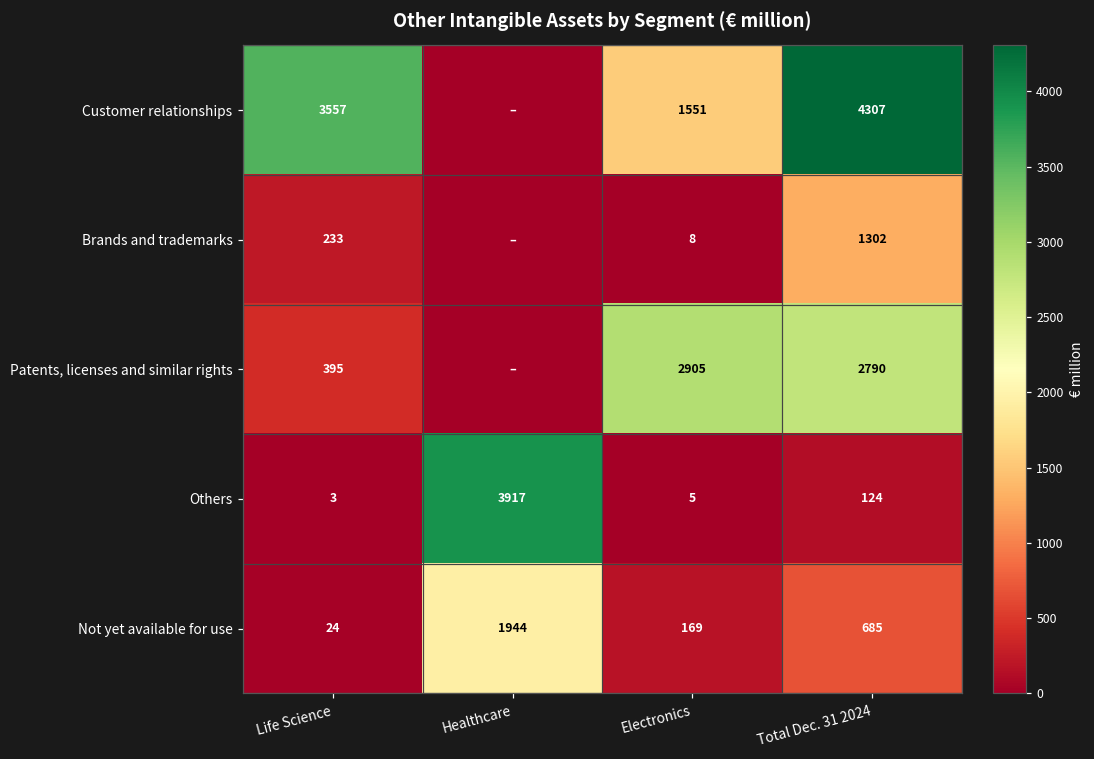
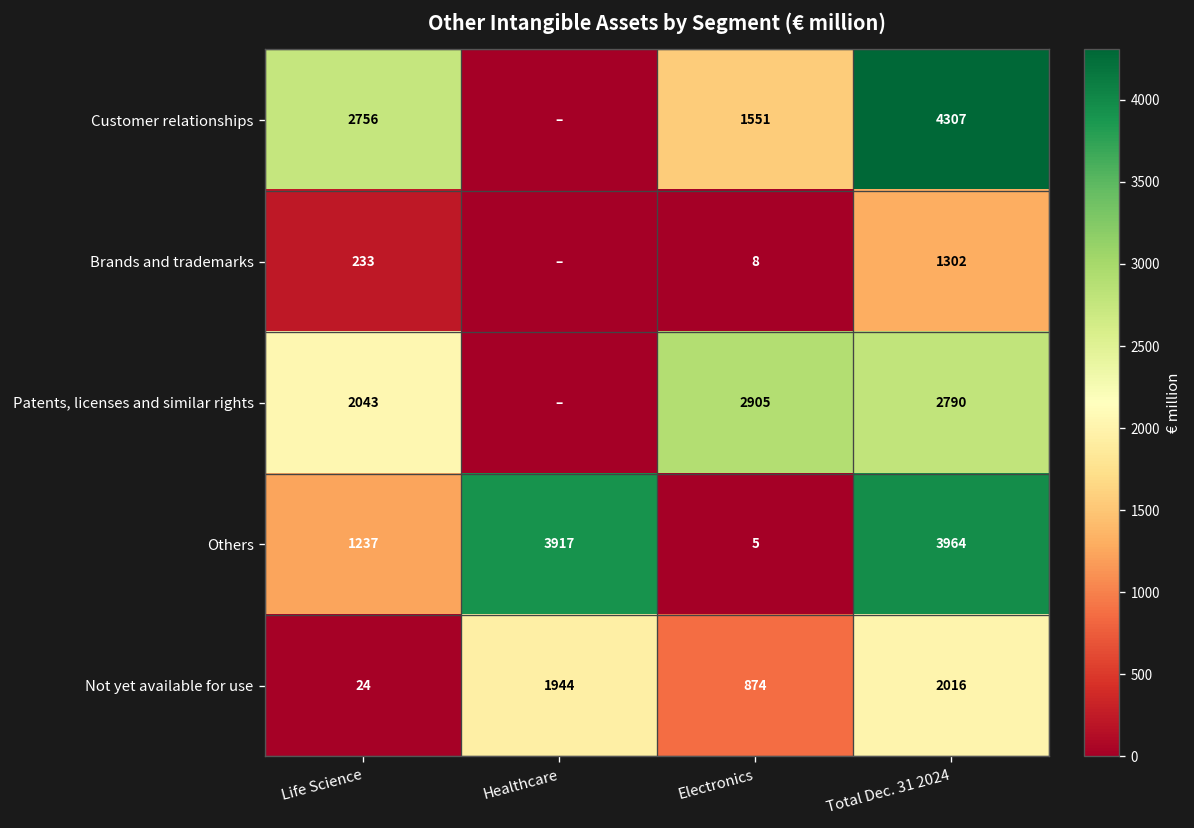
Customer relationships, Life Science: 3557 -> 2756
Patents, licenses and similar rights, Life Science: 395 -> 2043
Others, Life Science: 3 -> 1237
Others, Total Dec. 31 2024: 124 -> 3964
Not yet available for use, Electronics: 169 -> 874
Not yet available for use, Total Dec. 31 2024: 685 -> 2016
